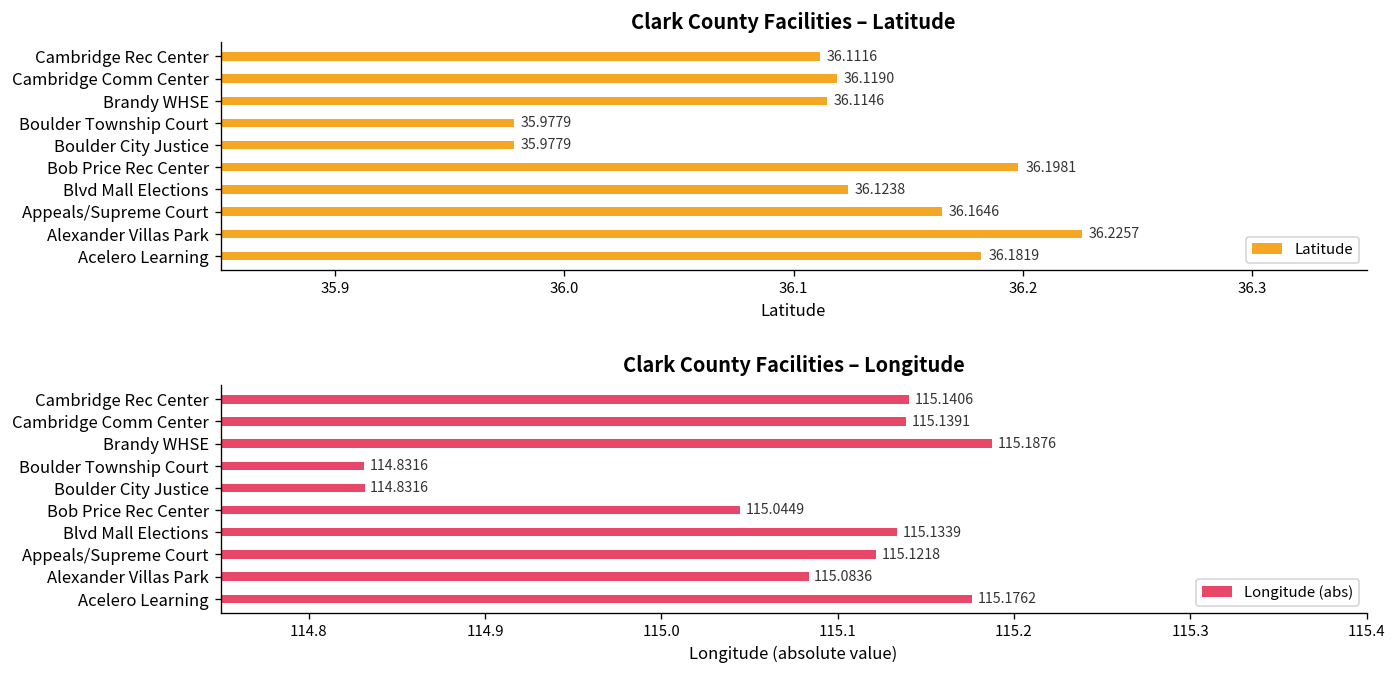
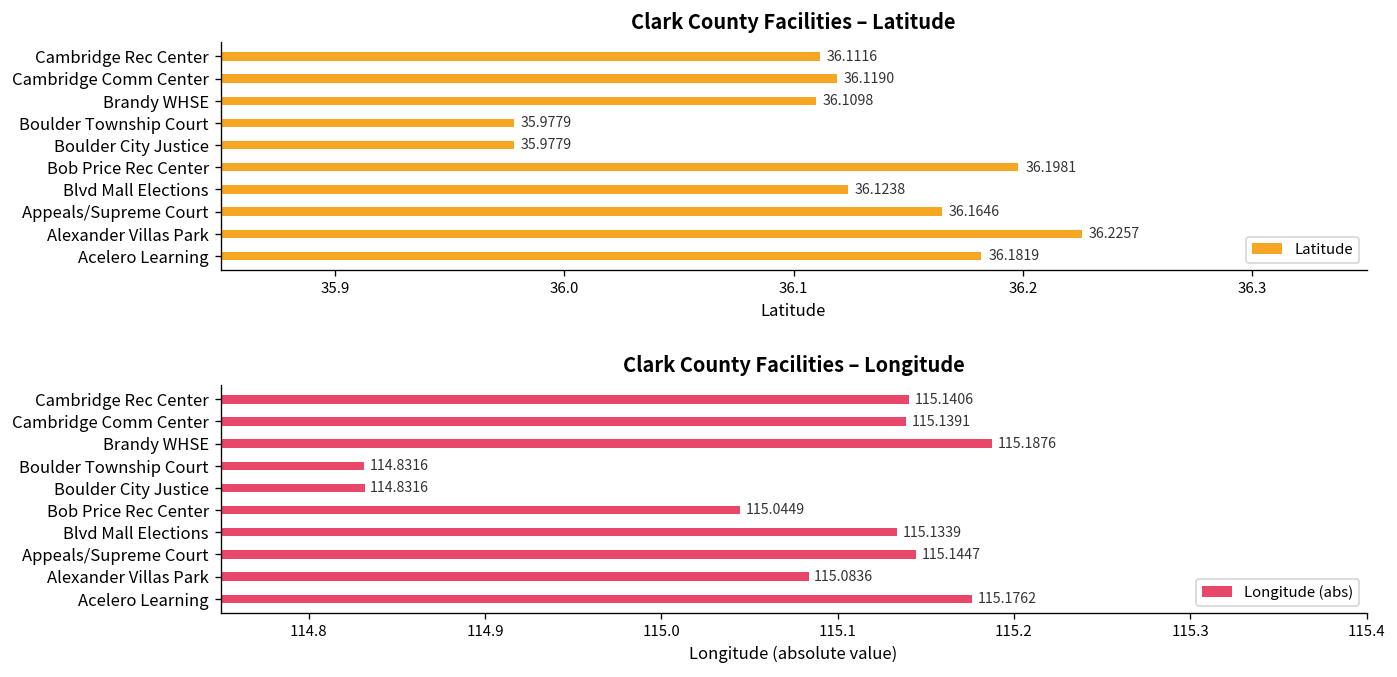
Clark County Facilities – Latitude, Brandy WHSE: 36.1146 -> 36.1098
Clark County Facilities – Longitude, Appeals/Supreme Court: 115.1218 -> 115.1447
